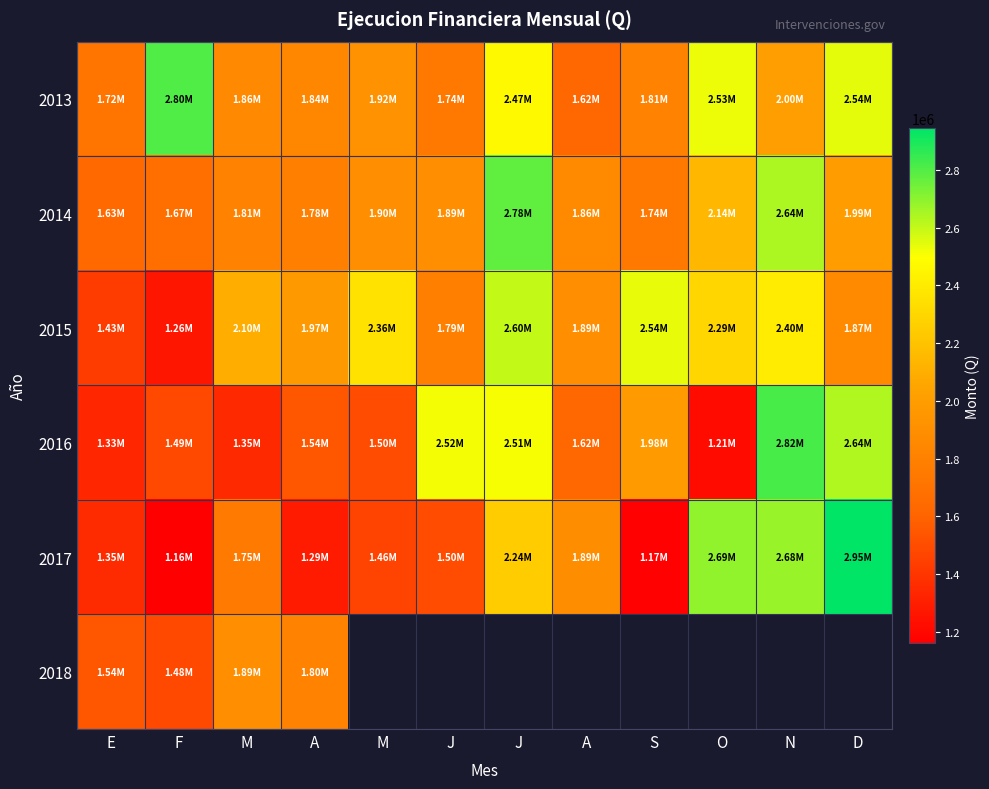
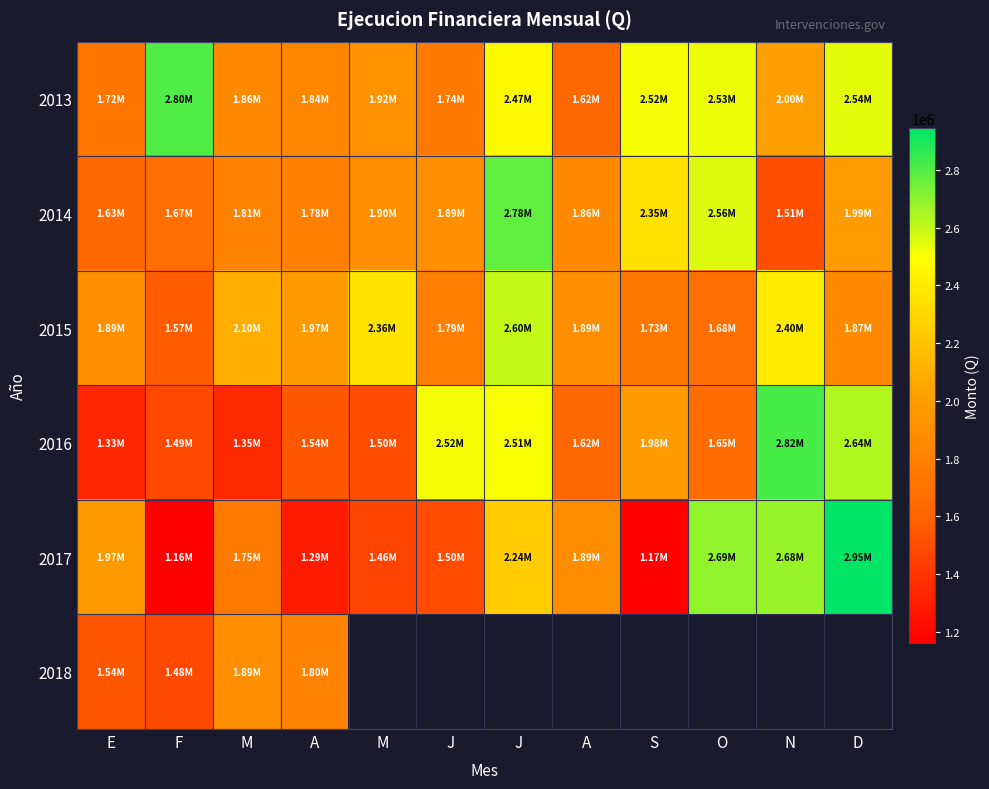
2013, S: 1.81M -> 2.52M
2014, S: 1.74M -> 2.35M
2014, O: 2.14M -> 2.56M
2014, N: 2.64M -> 1.51M
2015, E: 1.43M -> 1.89M
2015, F: 1.26M -> 1.57M
2015, S: 2.54M -> 1.73M
2015, O: 2.29M -> 1.68M
2016, O: 1.21M -> 1.65M
2017, E: 1.35M -> 1.97M
